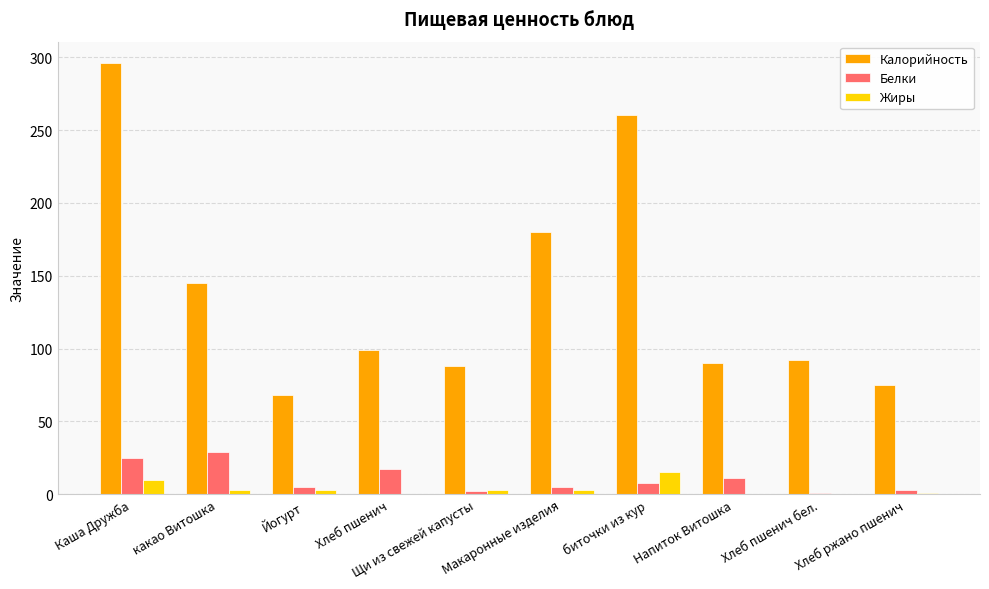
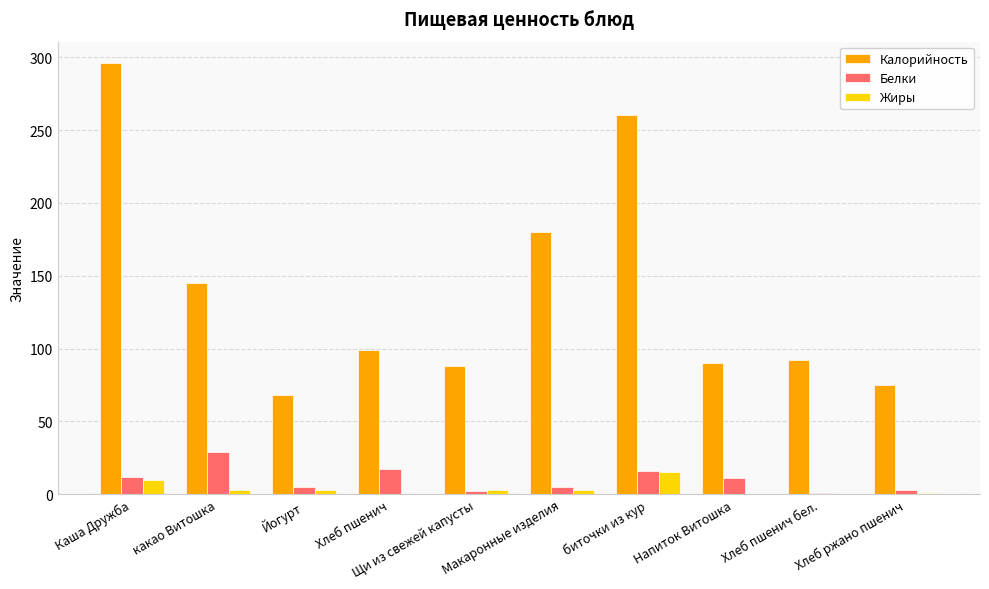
Белки, Каша Дружба: 25 -> 12
Белки, биточки из кур: 8 -> 16
